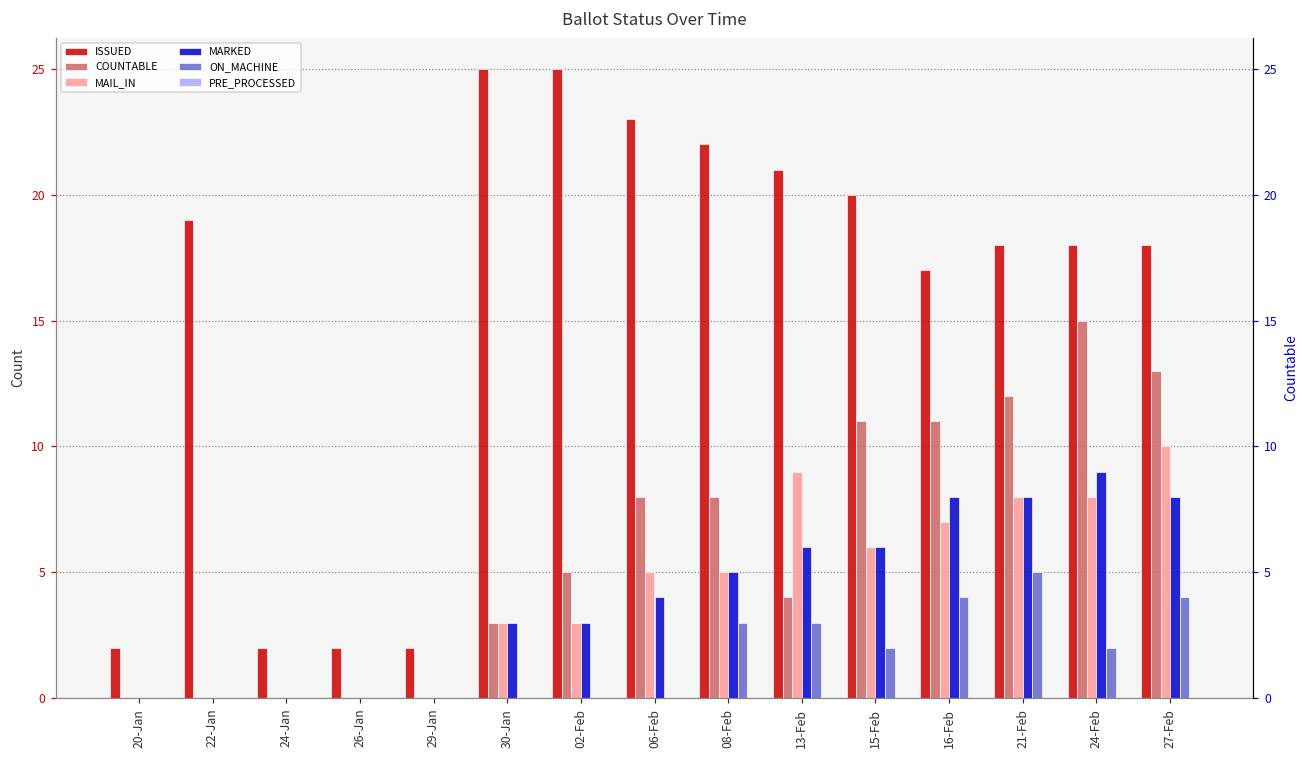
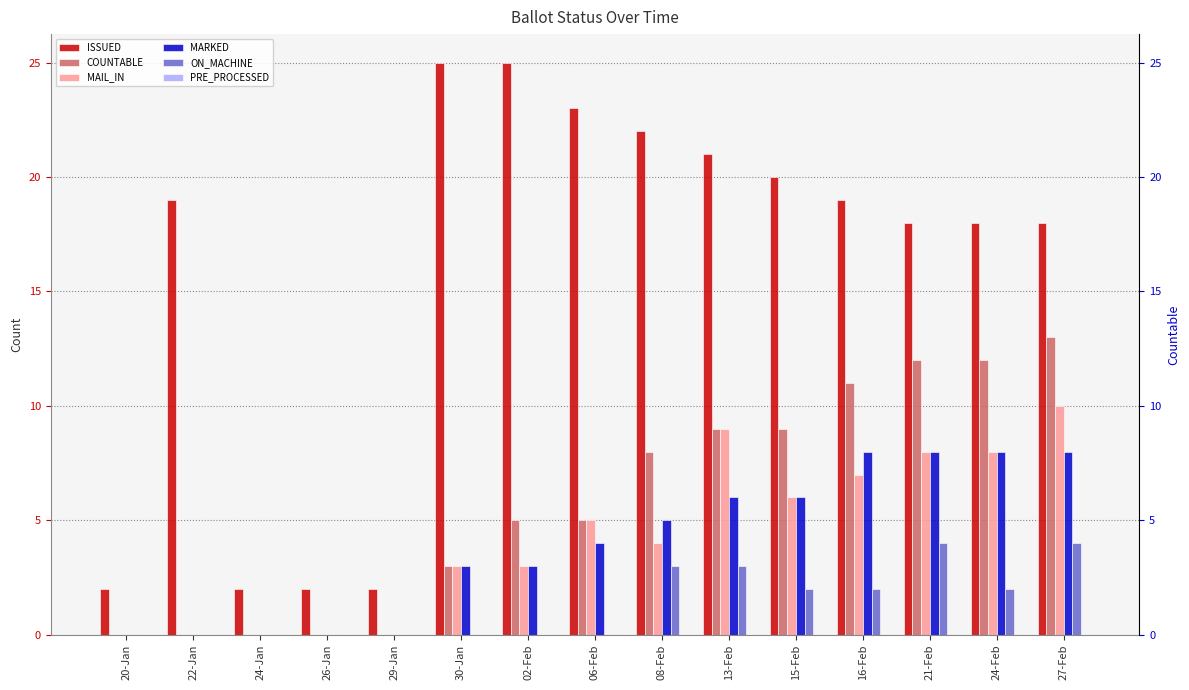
COUNTABLE, 06-Feb: 8 -> 5
MAIL_IN, 08-Feb: 5 -> 4
COUNTABLE, 13-Feb: 4 -> 9
COUNTABLE, 15-Feb: 11 -> 9
ISSUED, 16-Feb: 17 -> 19
ON_MACHINE, 16-Feb: 4 -> 2
ON_MACHINE, 21-Feb: 5 -> 4
COUNTABLE, 24-Feb: 15 -> 12
MARKED, 24-Feb: 9 -> 8
